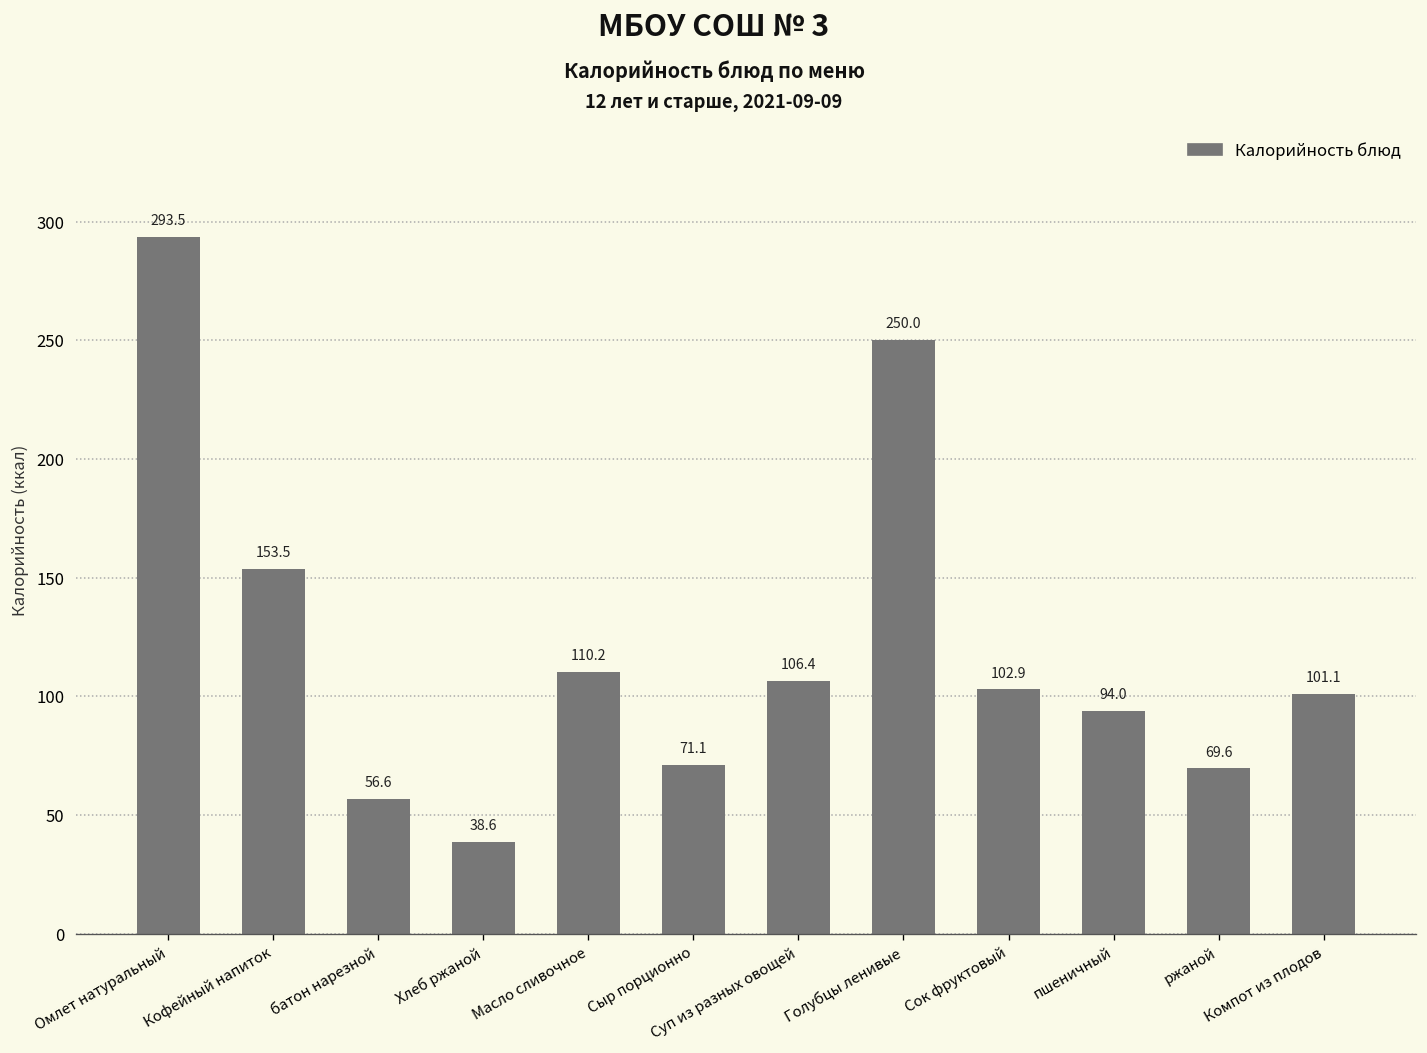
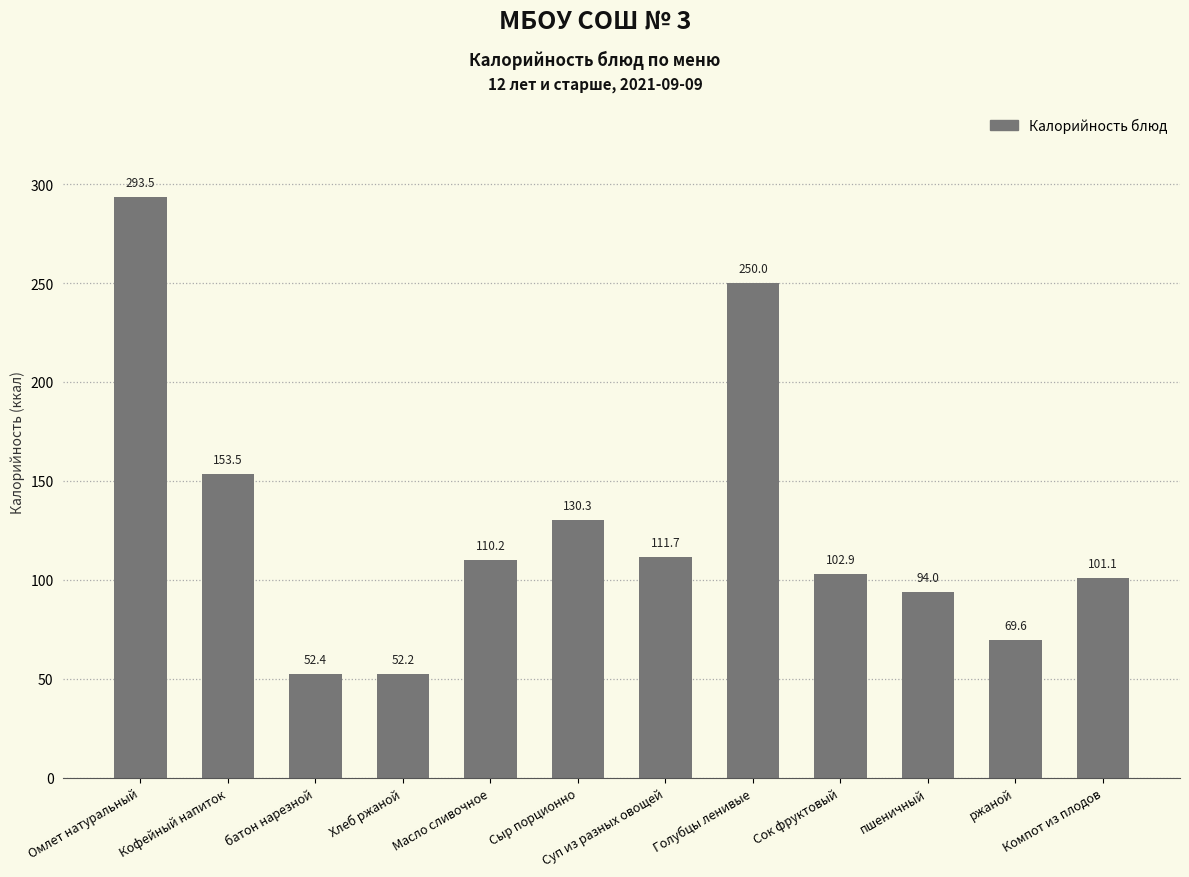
батон нарезной: 56.6 -> 52.4
Хлеб ржаной: 38.6 -> 52.2
Сыр порционно: 71.1 -> 130.3
Суп из разных овощей: 106.4 -> 111.7
